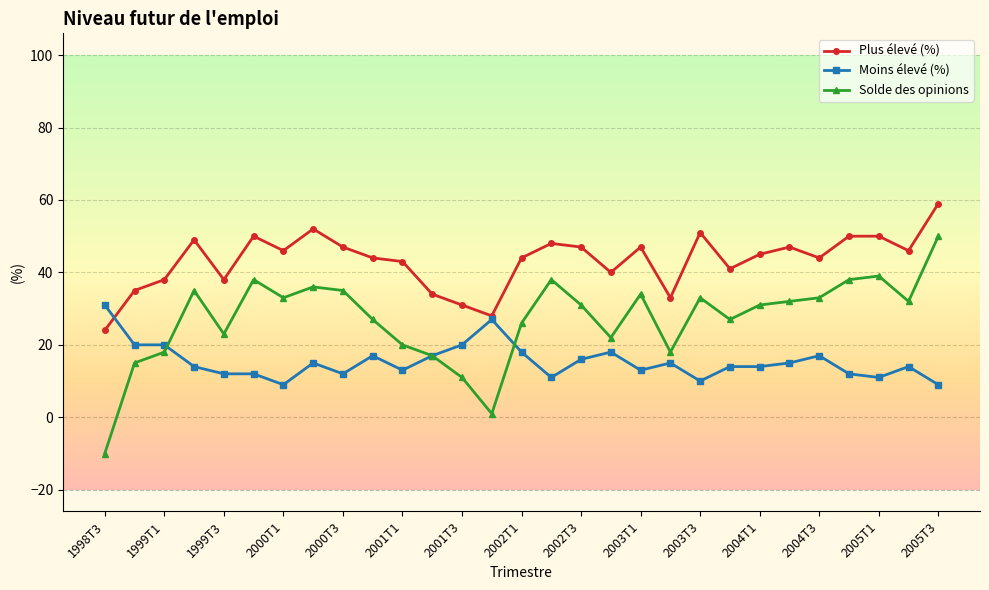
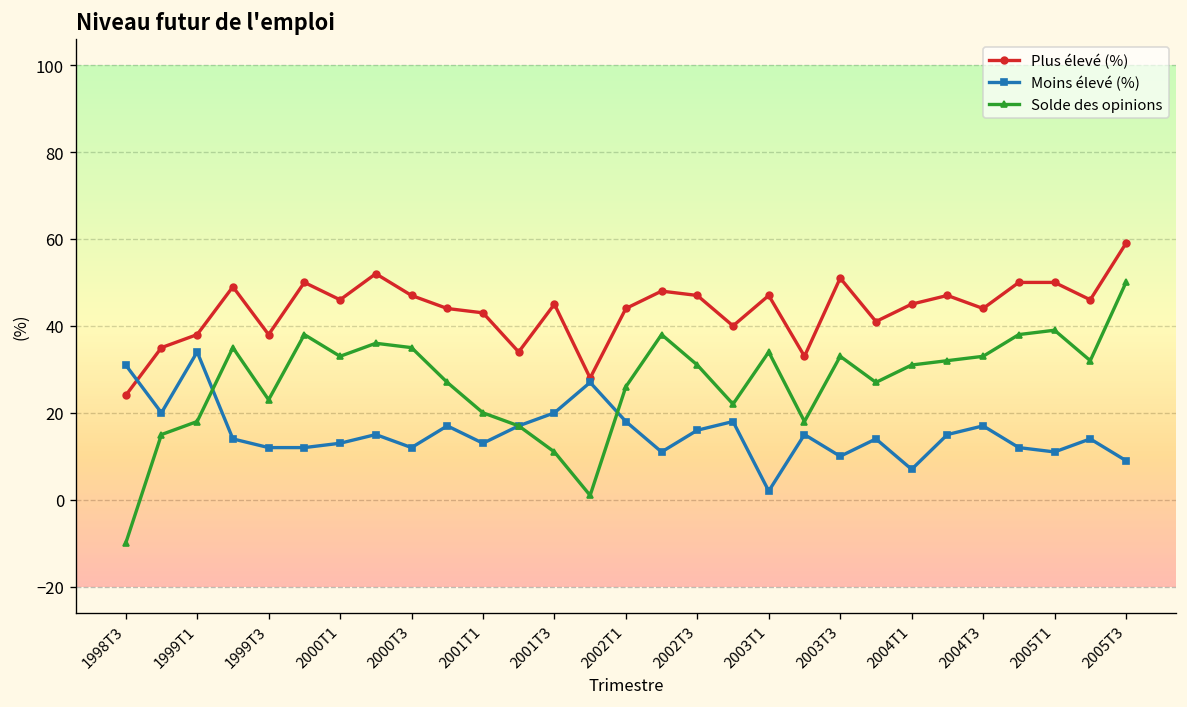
Moins élevé (%), 1999T1: 20 -> 34
Moins élevé (%), 2000T1: 9 -> 13
Plus élevé (%), 2001T3: 31 -> 45
Moins élevé (%), 2003T1: 13 -> 2
Moins élevé (%), 2004T1: 14 -> 7
